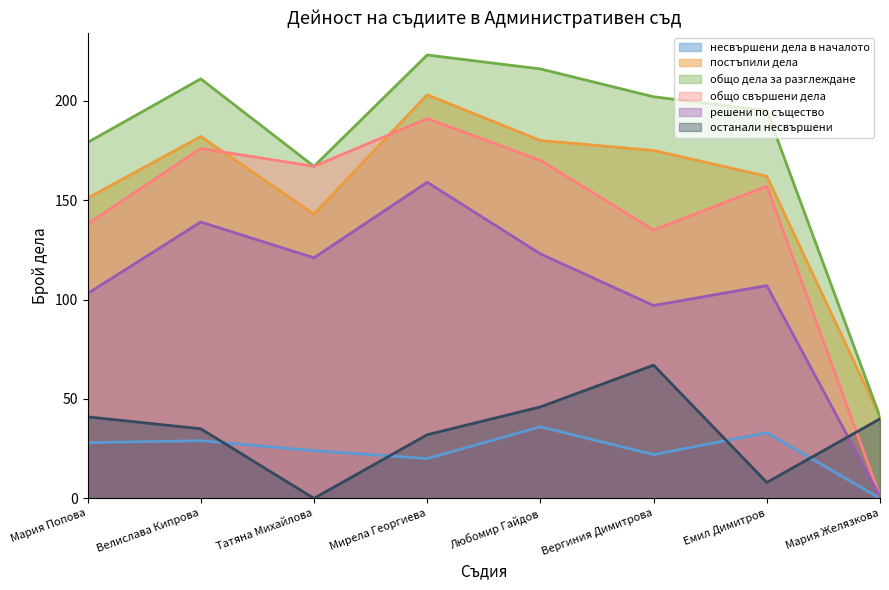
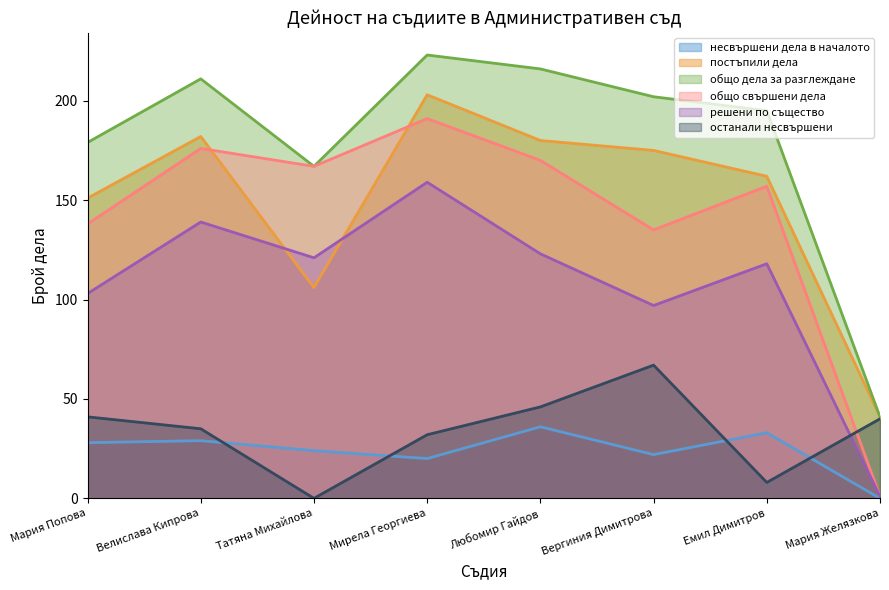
постъпили дела, Татяна Михайлова: 143 -> 106
решени по същество, Емил Димитров: 107 -> 118
